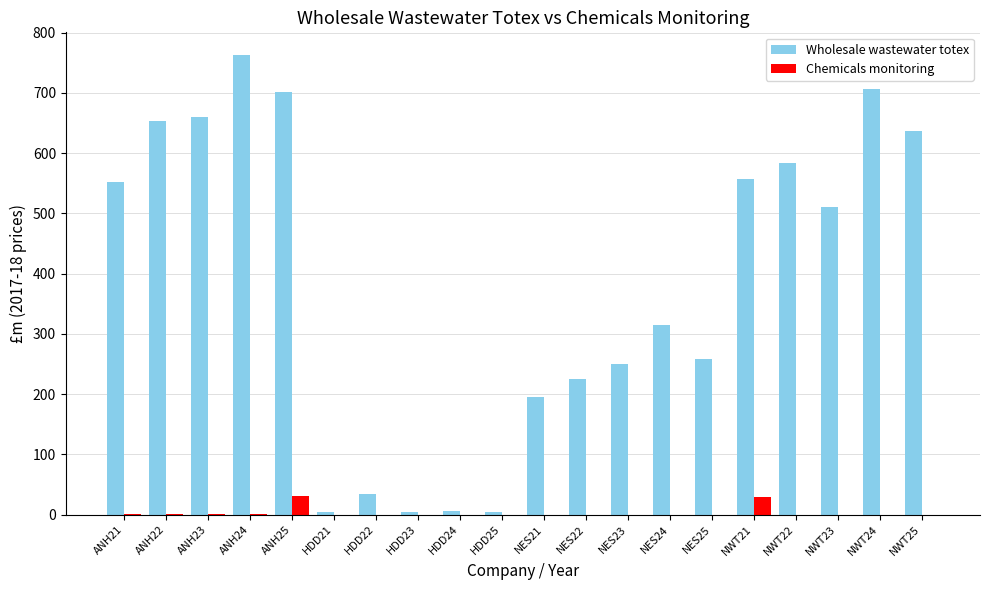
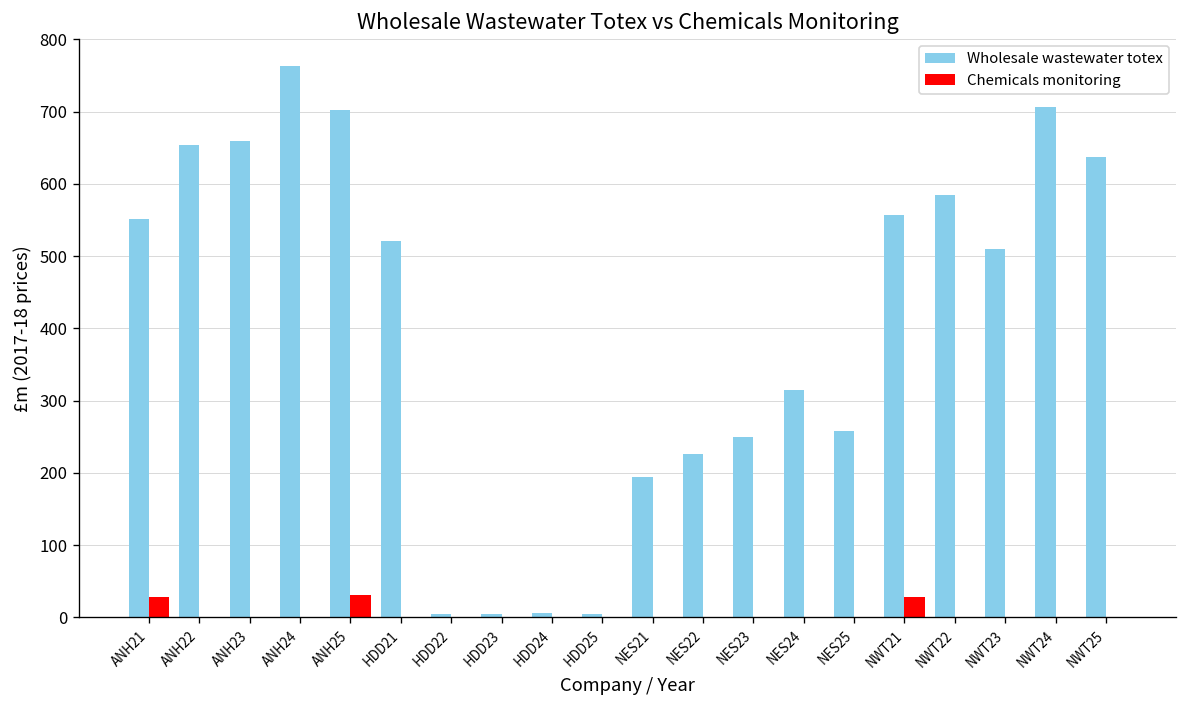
Chemicals monitoring, ANH21: 0 -> 30
Wholesale wastewater totex, HDD21: 0 -> 520
Wholesale wastewater totex, HDD22: 30 -> 0
